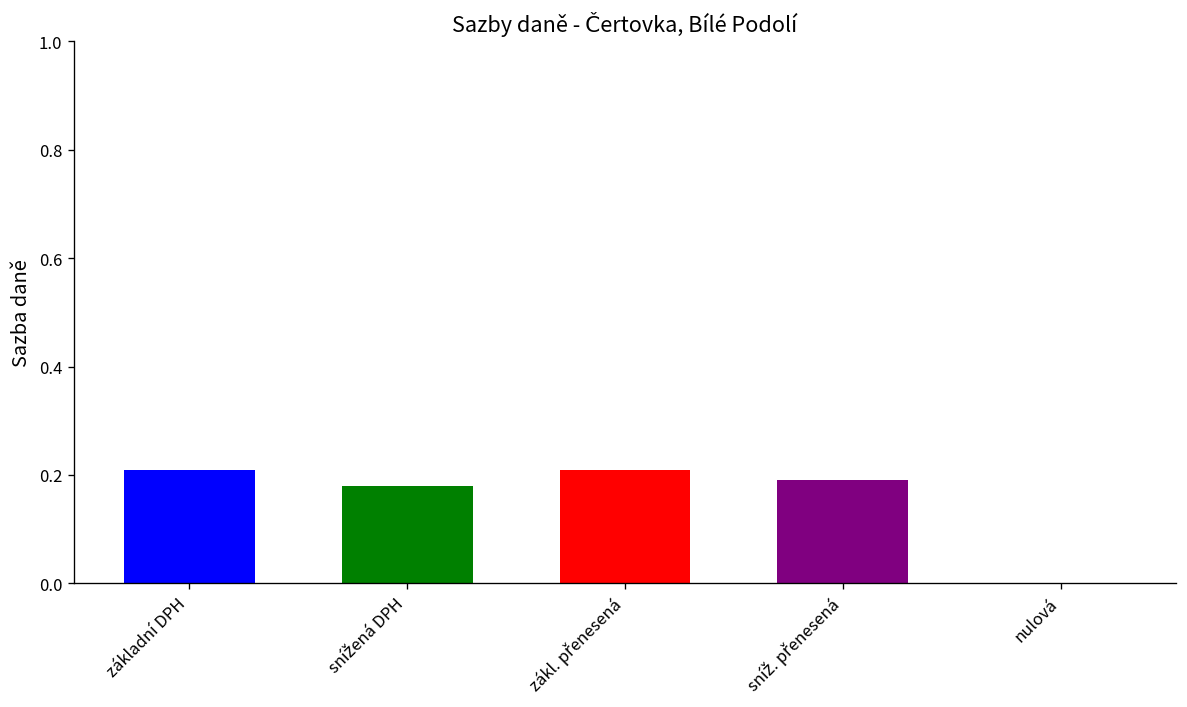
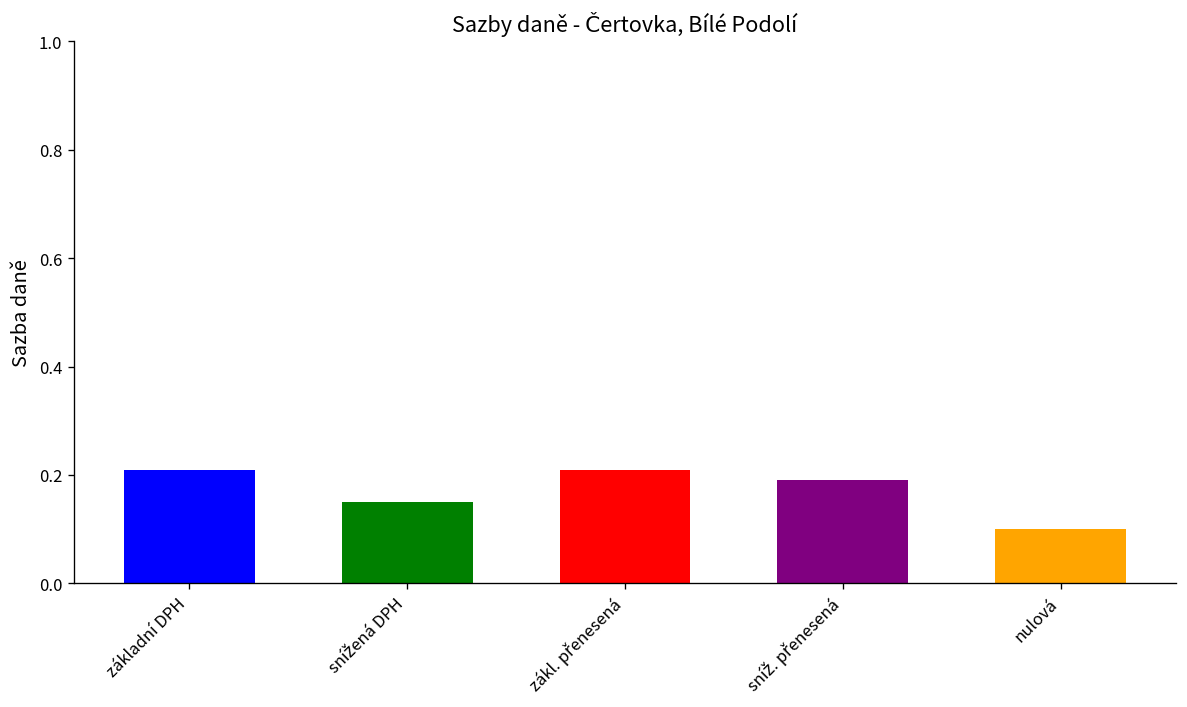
snížená DPH: 0.18 -> 0.15
nulová: 0.0 -> 0.1
